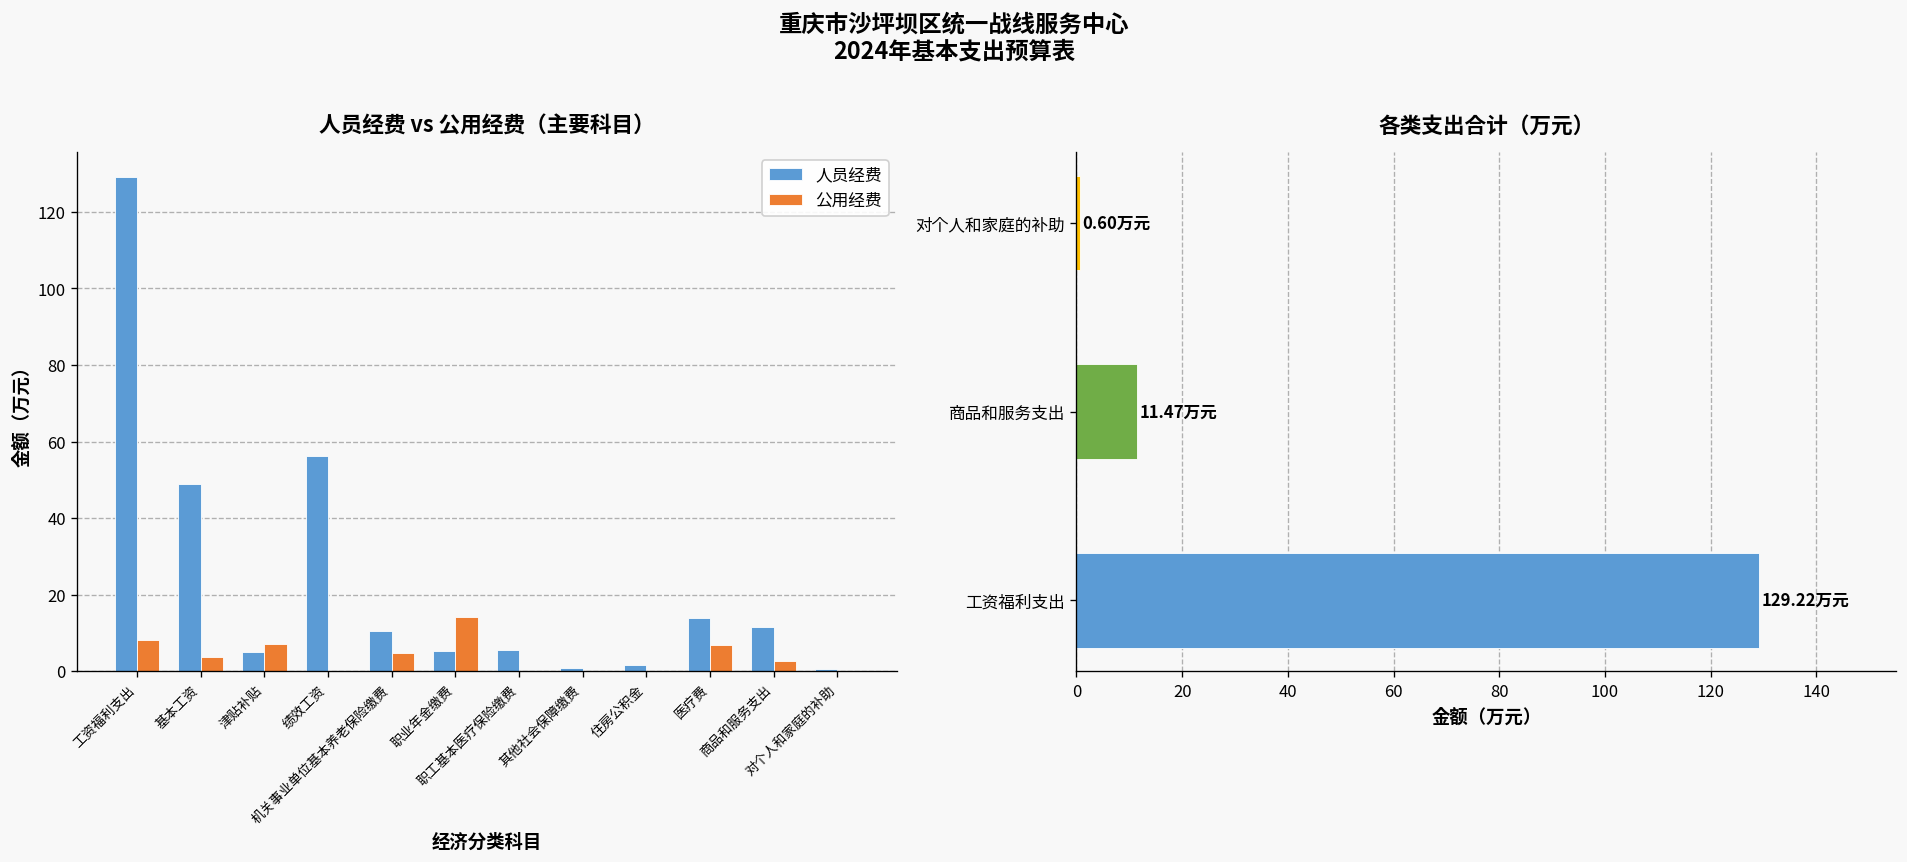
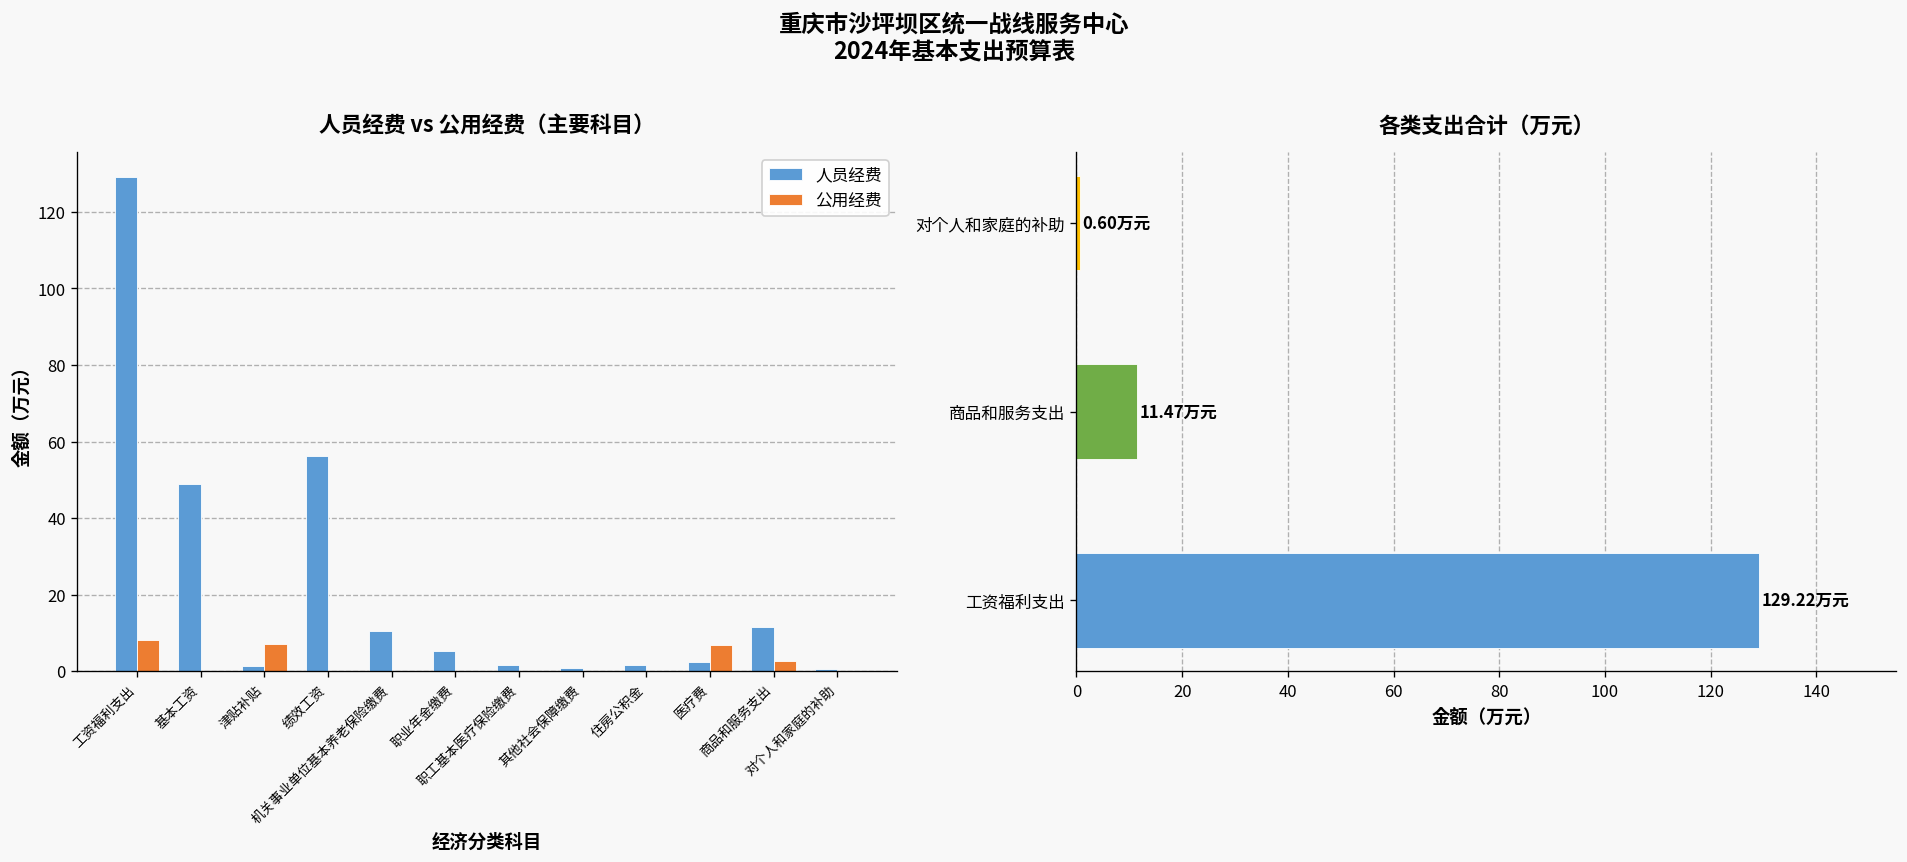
人员经费 vs 公用经费（主要科目）, 公用经费, 基本工资: 4 -> 0
人员经费 vs 公用经费（主要科目）, 人员经费, 津贴补贴: 5 -> 1
人员经费 vs 公用经费（主要科目）, 公用经费, 机关事业单位基本养老保险缴费: 5 -> 0
人员经费 vs 公用经费（主要科目）, 公用经费, 职业年金缴费: 14 -> 0
人员经费 vs 公用经费（主要科目）, 人员经费, 职工基本医疗保险缴费: 6 -> 2
人员经费 vs 公用经费（主要科目）, 人员经费, 医疗费: 14 -> 2
